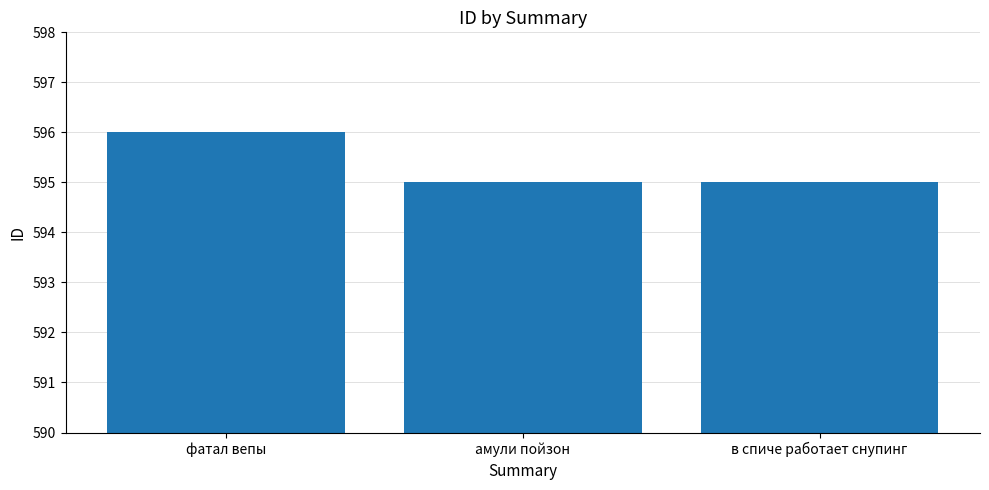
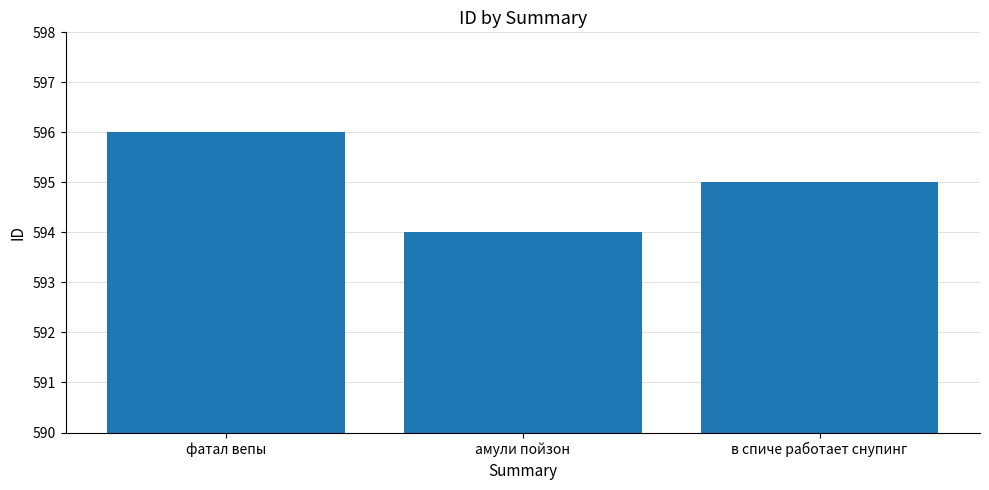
амули пойзон: 595 -> 594
